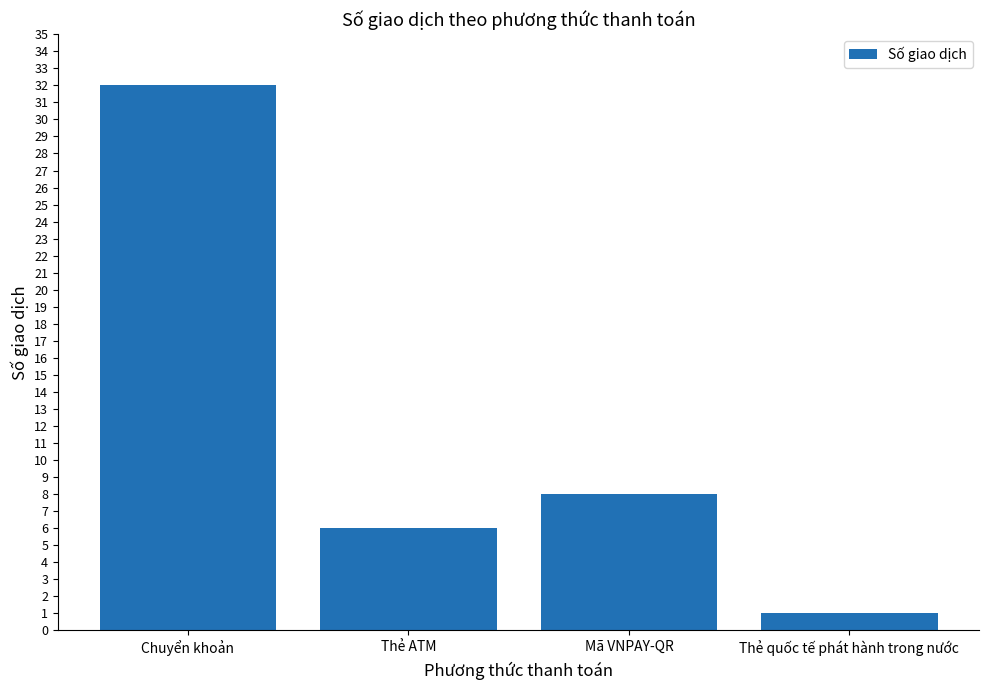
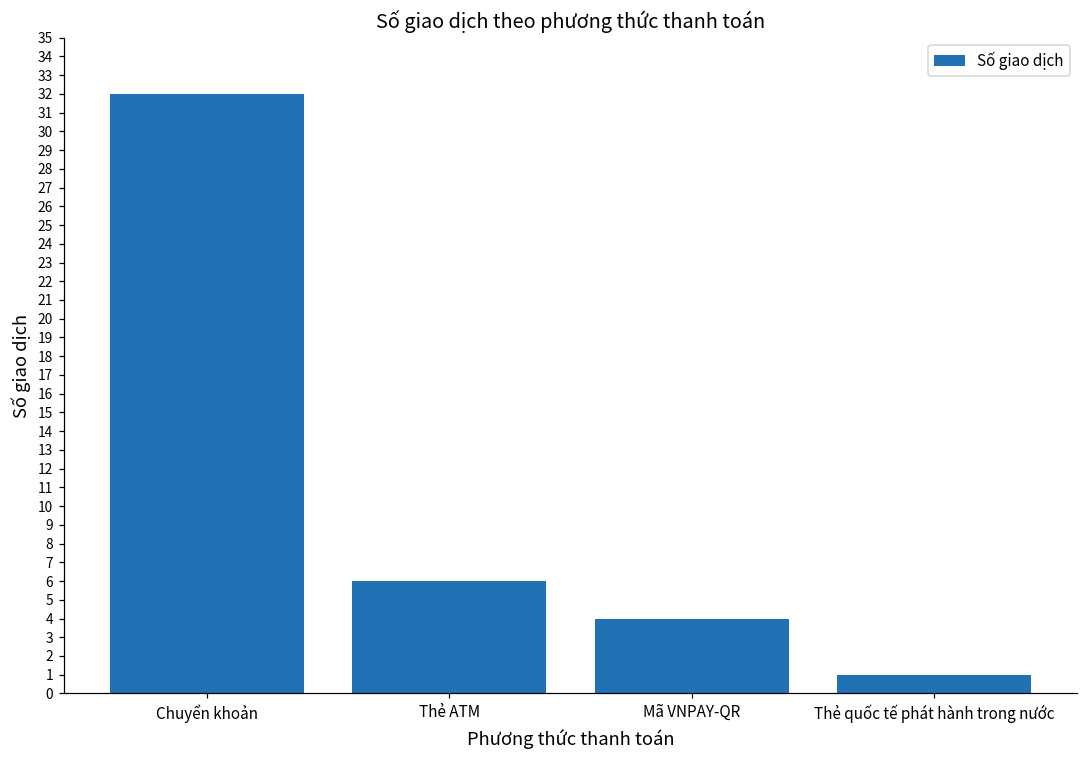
Mã VNPAY-QR: 8 -> 4
